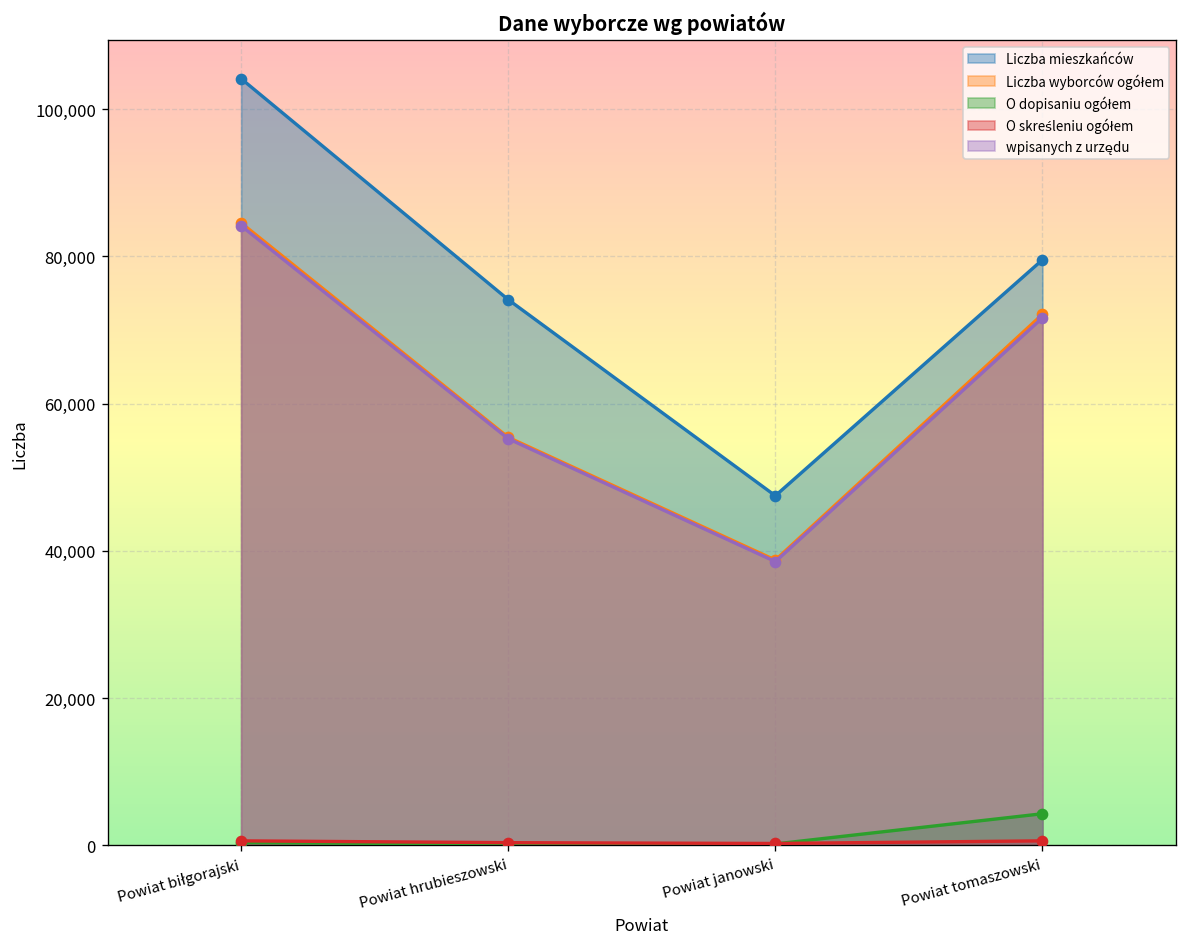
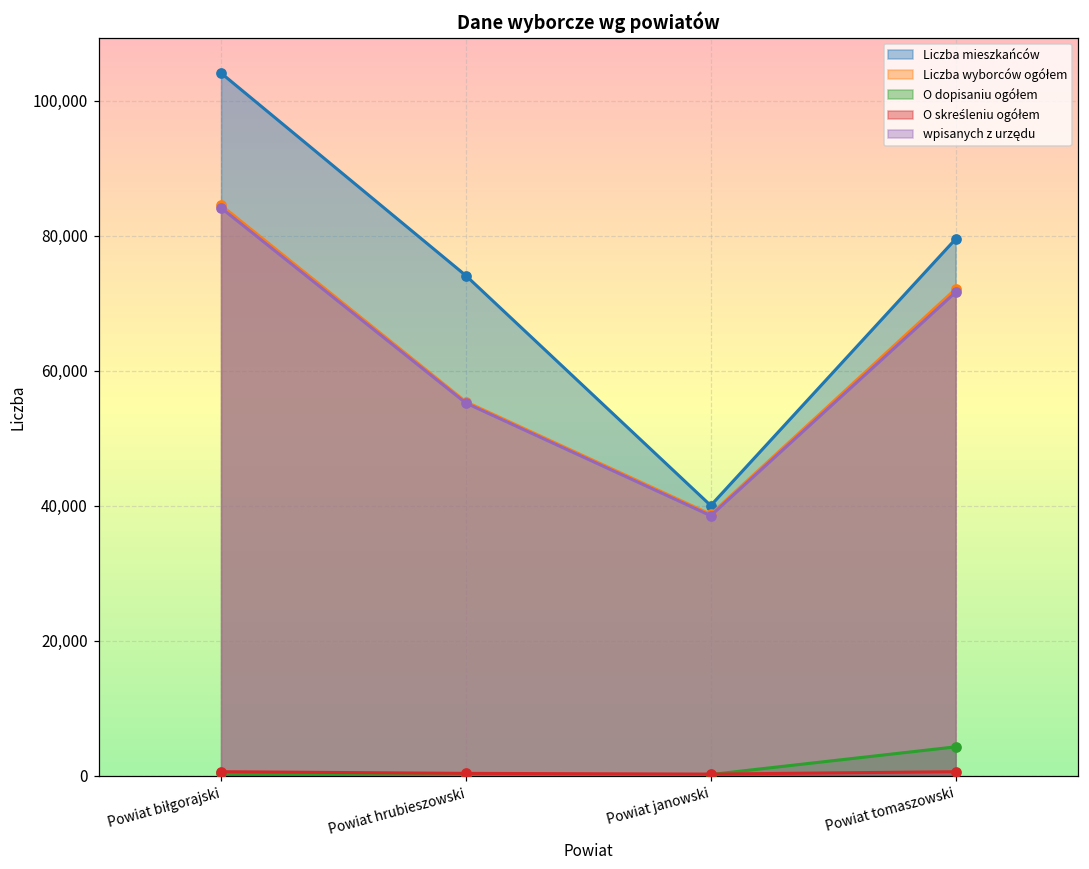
Liczba mieszkańców, Powiat janowski: 47,000 -> 40,000
